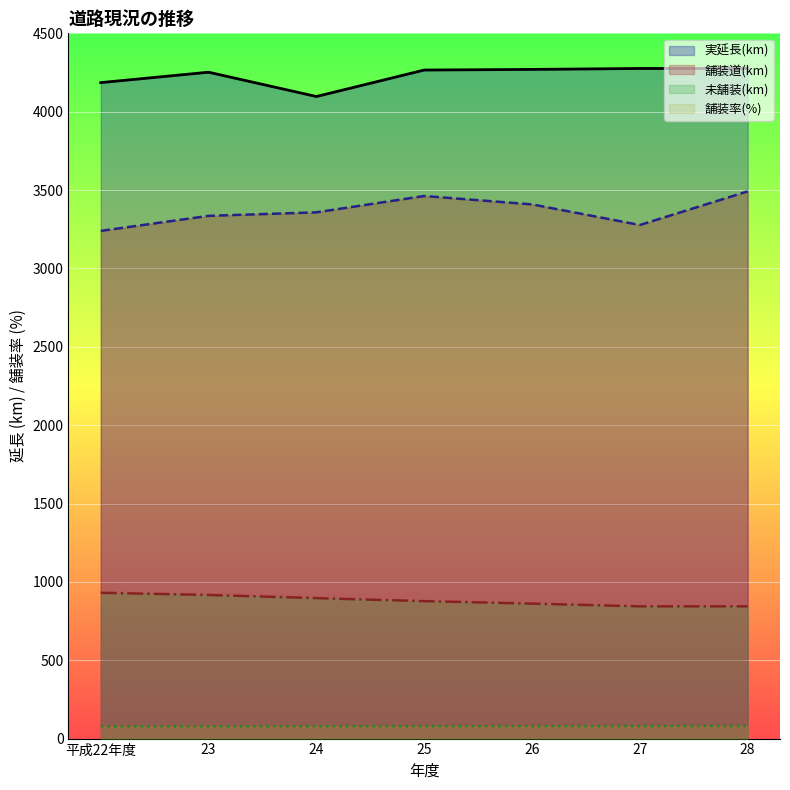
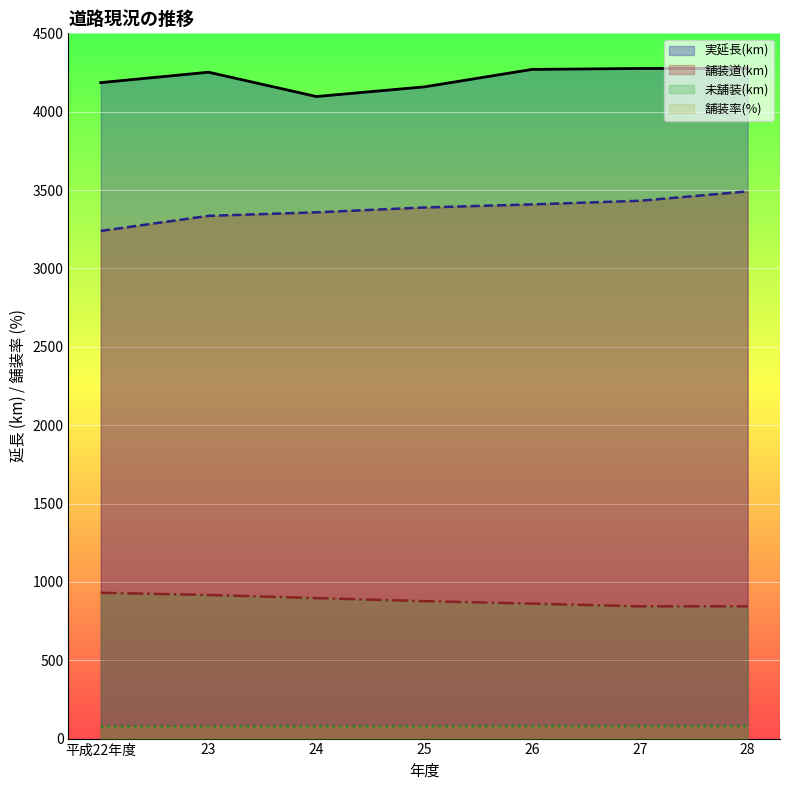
実延長(km), 25: 4270 -> 4160
舗装道(km), 25: 3460 -> 3390
舗装道(km), 27: 3280 -> 3430
